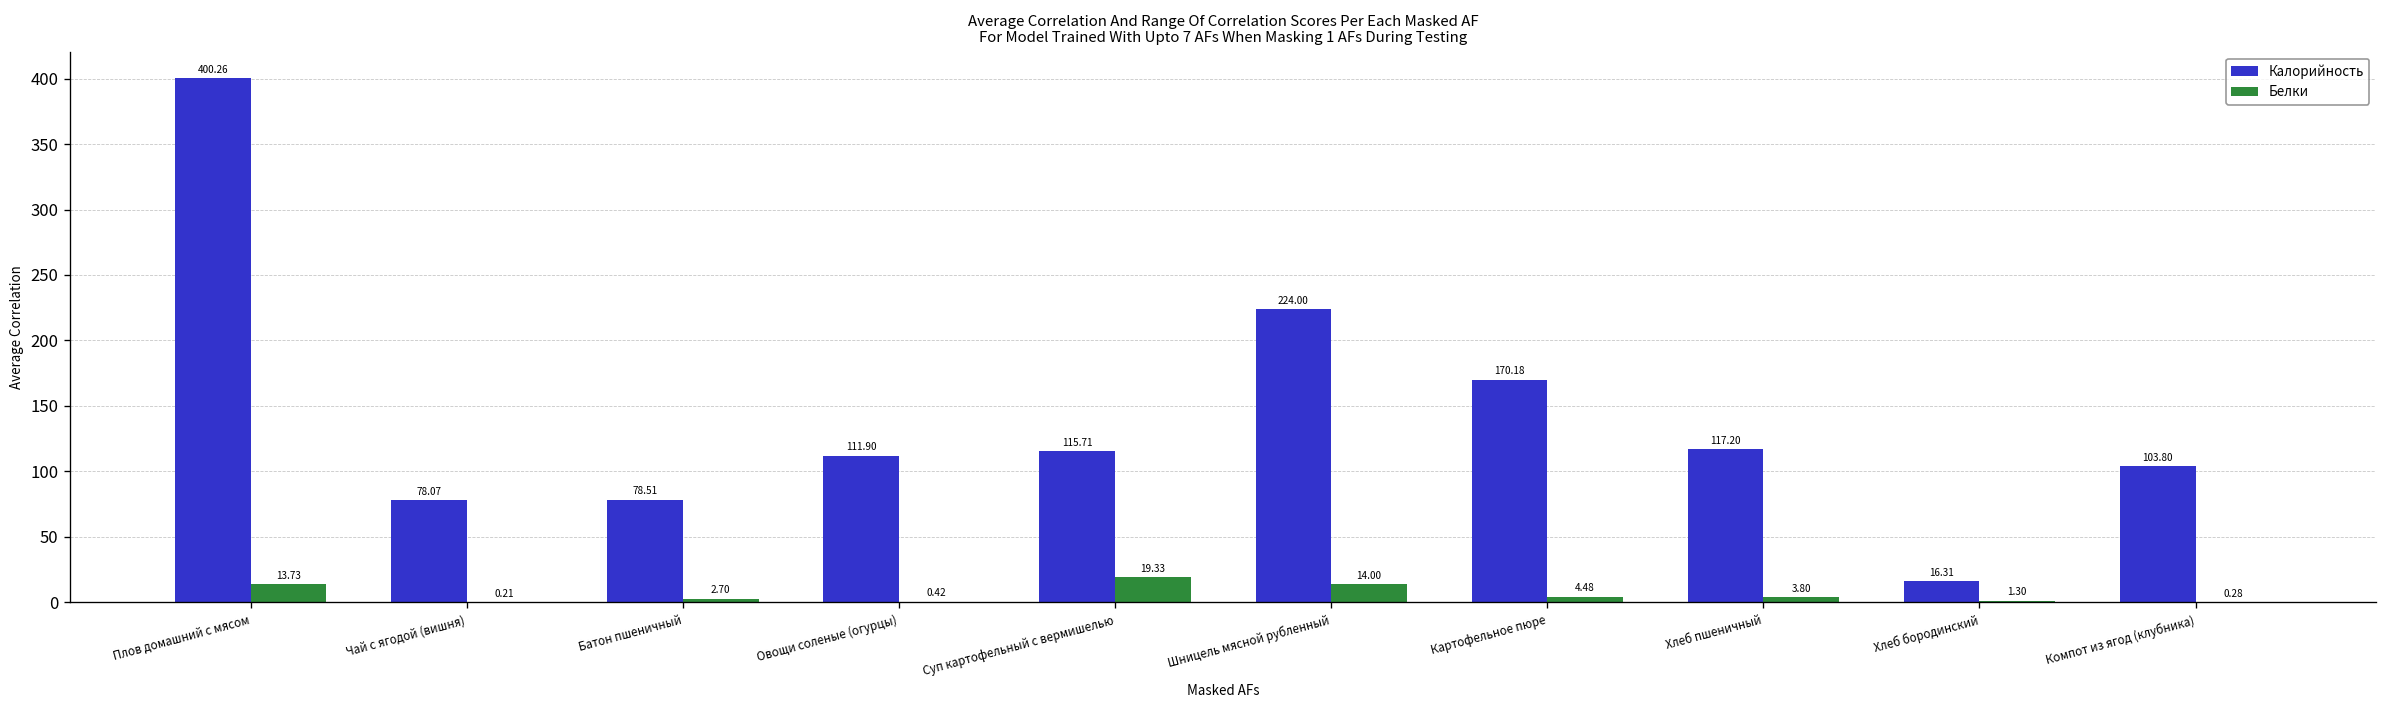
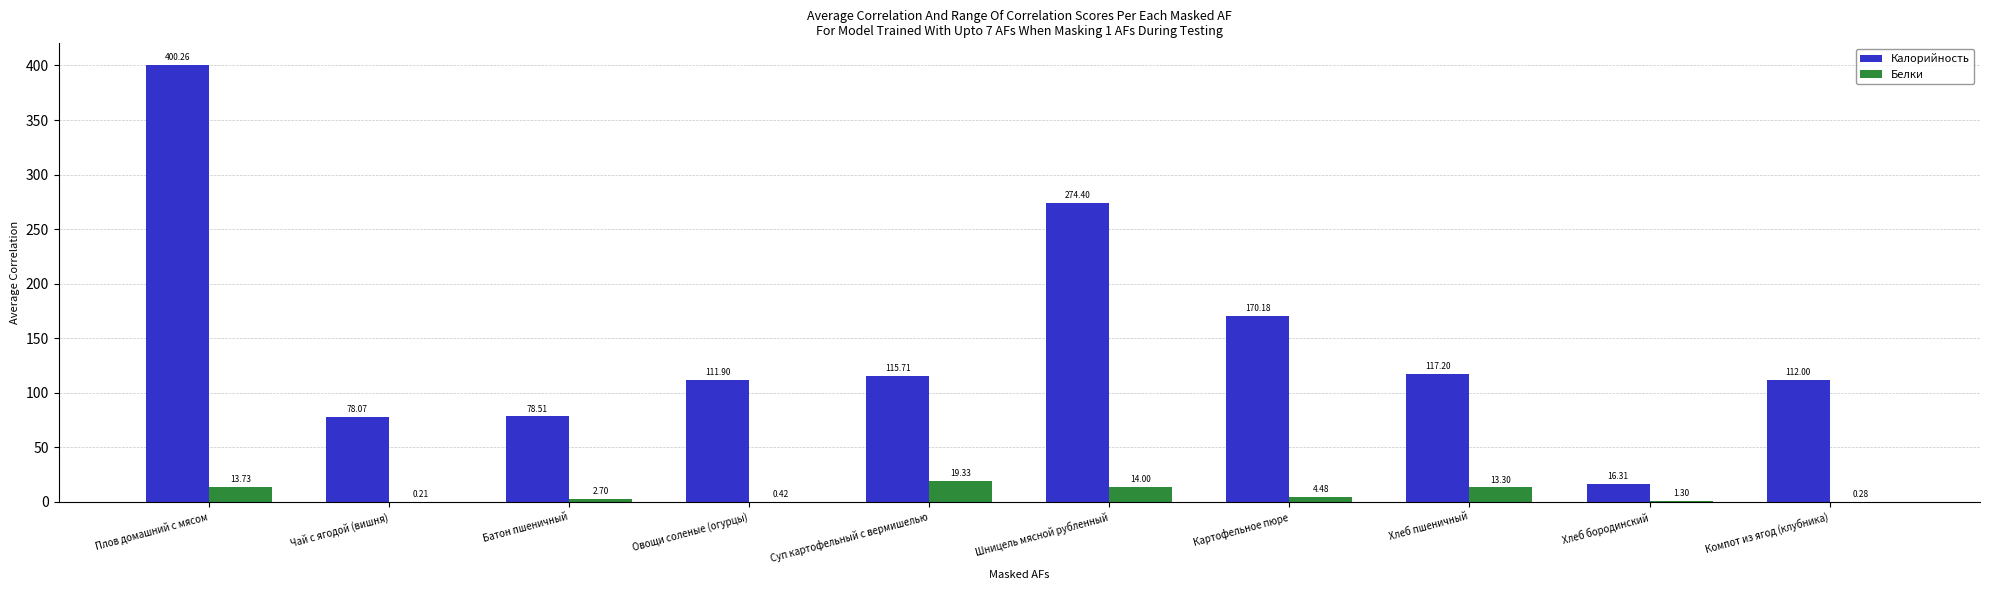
Калорийность, Шницель мясной рубленный: 224.00 -> 274.40
Белки, Хлеб пшеничный: 3.80 -> 13.30
Калорийность, Компот из ягод (клубника): 103.80 -> 112.00
